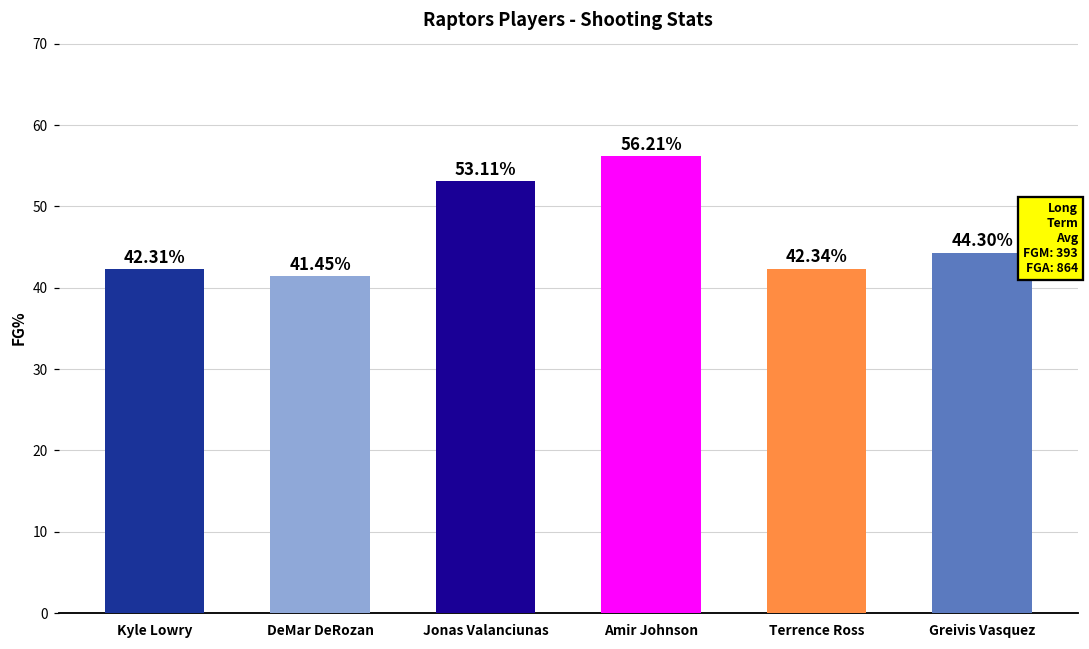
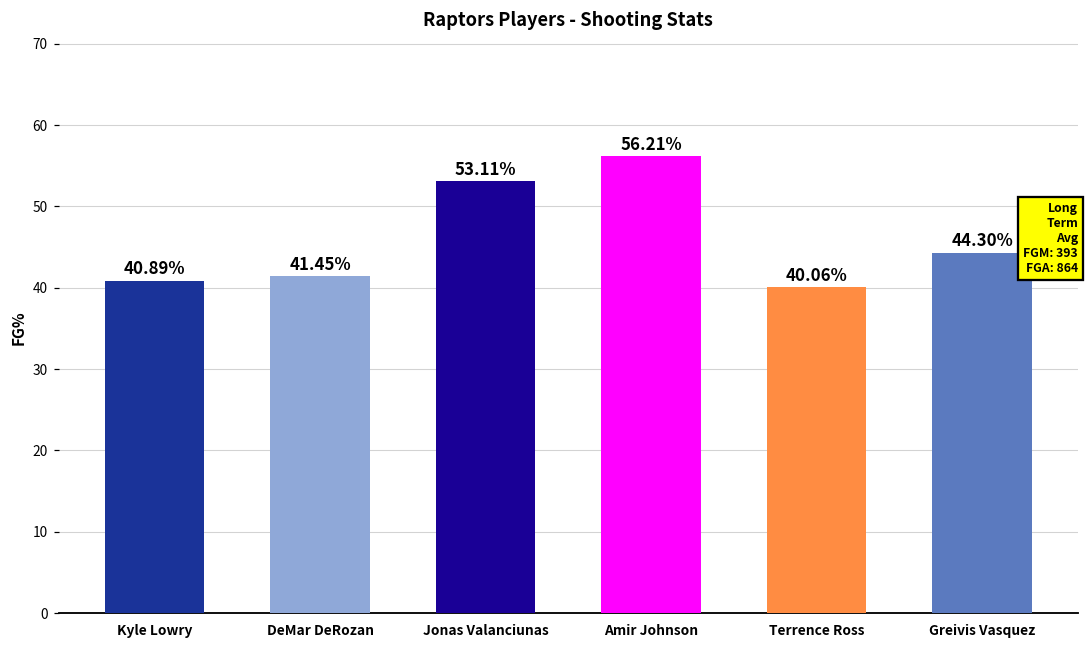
Kyle Lowry: 42.31% -> 40.89%
Terrence Ross: 42.34% -> 40.06%
